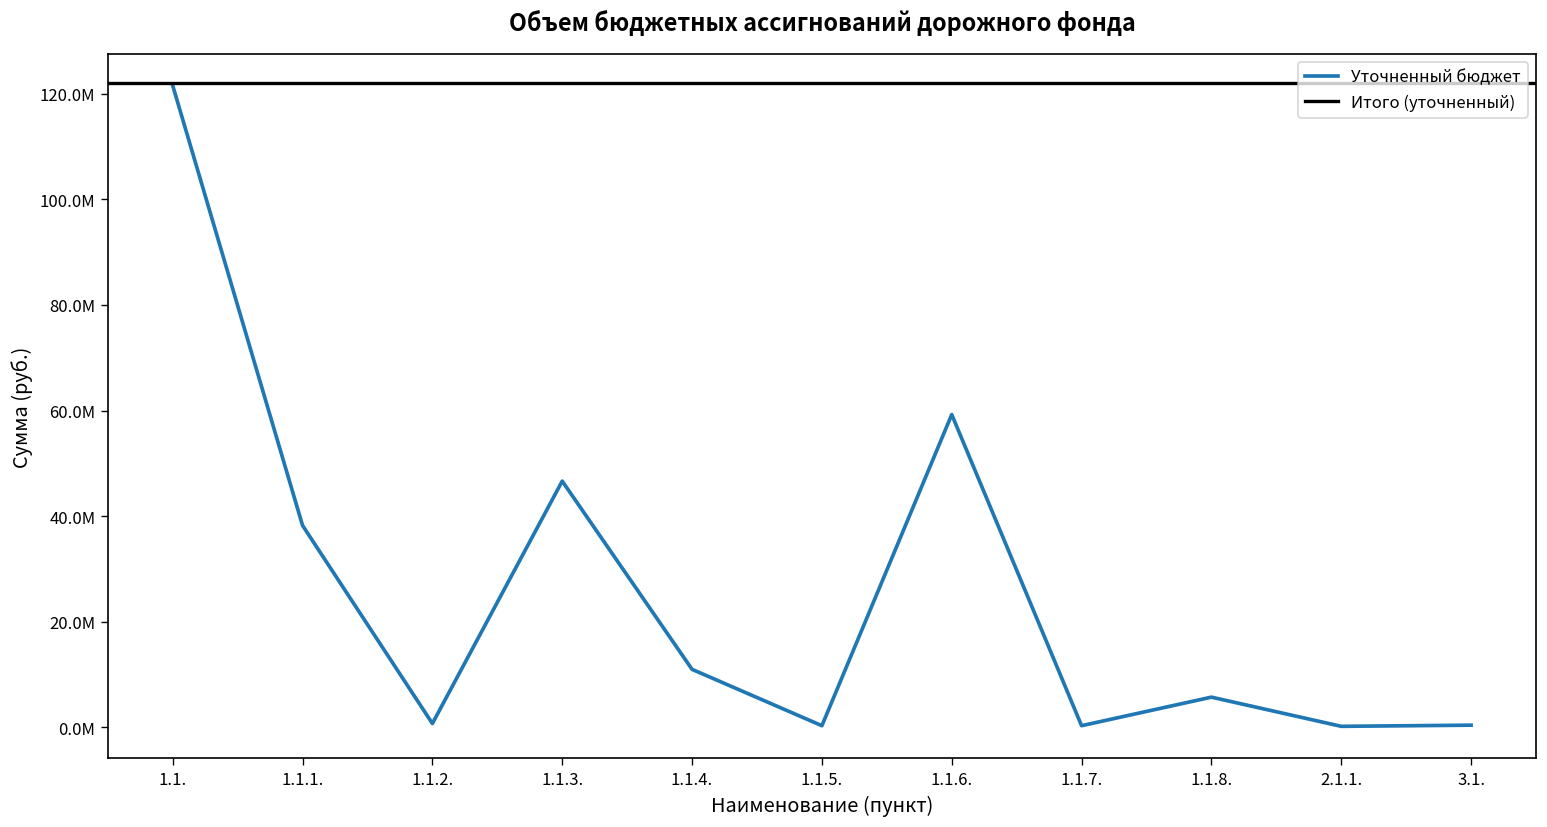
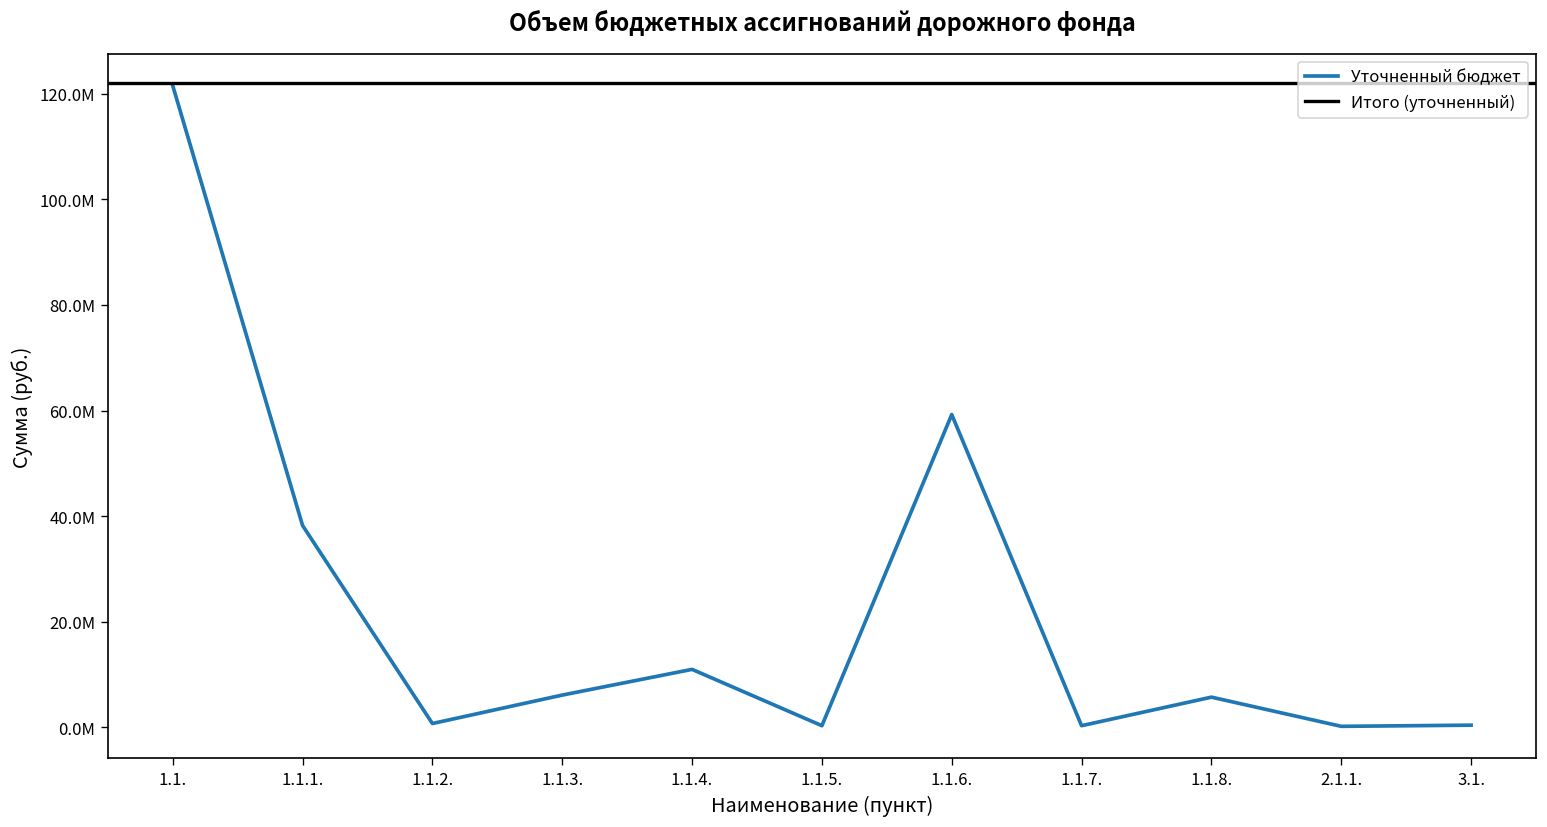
1.1.3.: 47000000 -> 6000000
